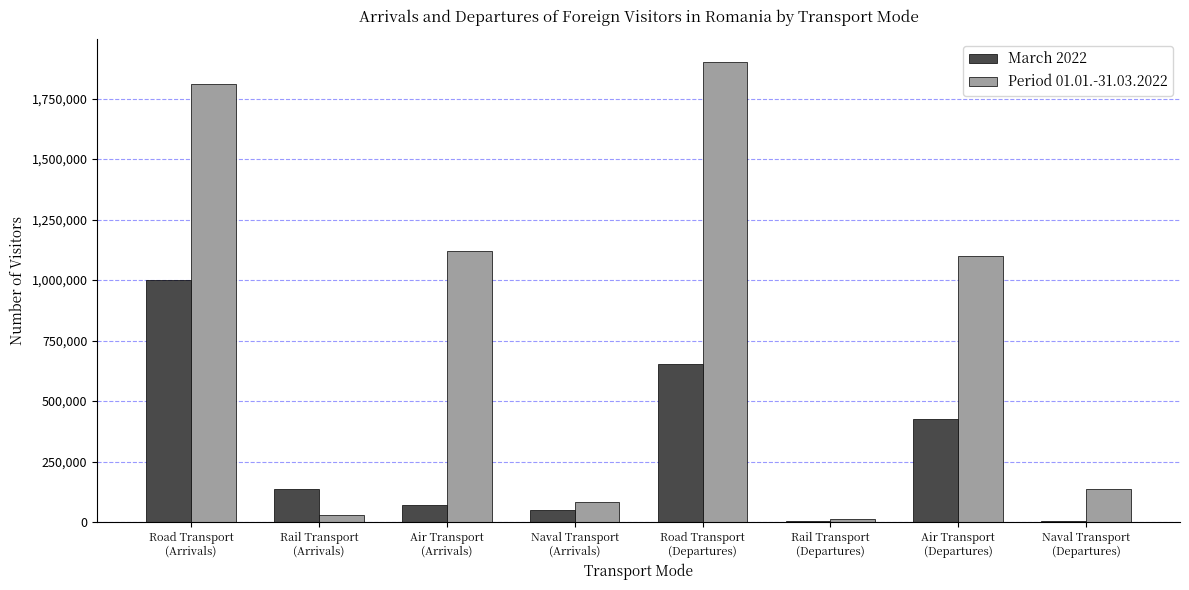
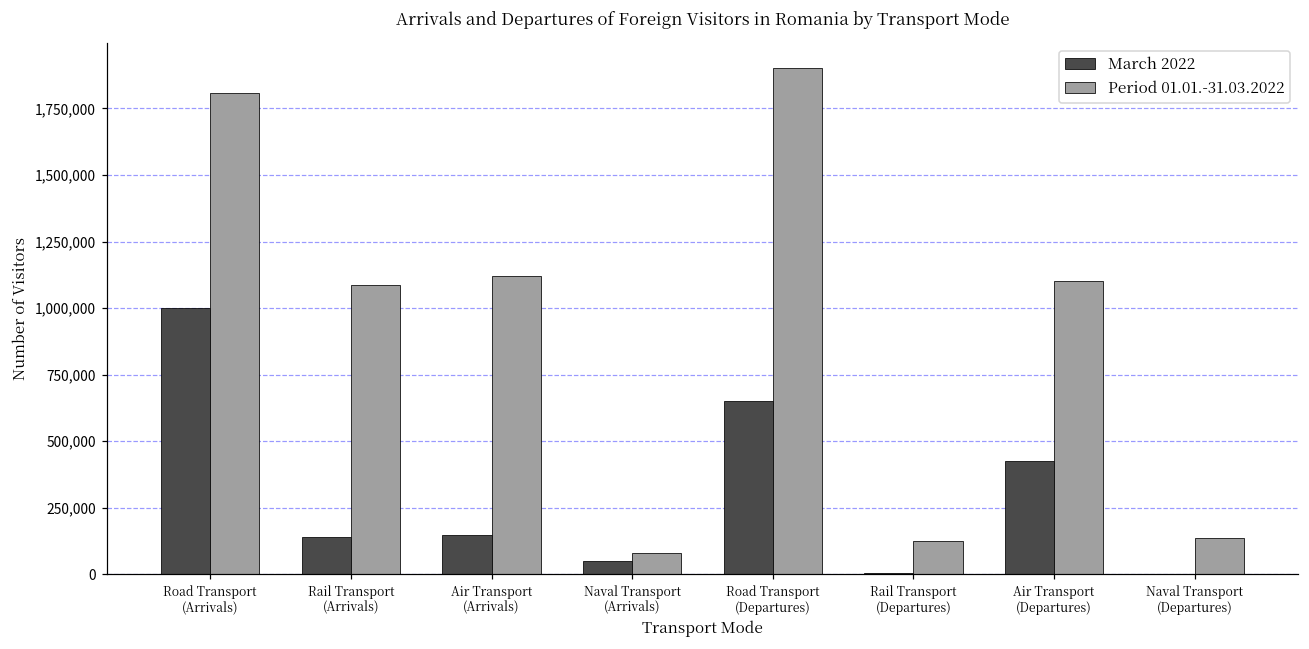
Period 01.01.-31.03.2022, Rail Transport (Arrivals): 30,000 -> 1,090,000
March 2022, Air Transport (Arrivals): 70,000 -> 150,000
Period 01.01.-31.03.2022, Rail Transport (Departures): 10,000 -> 130,000
